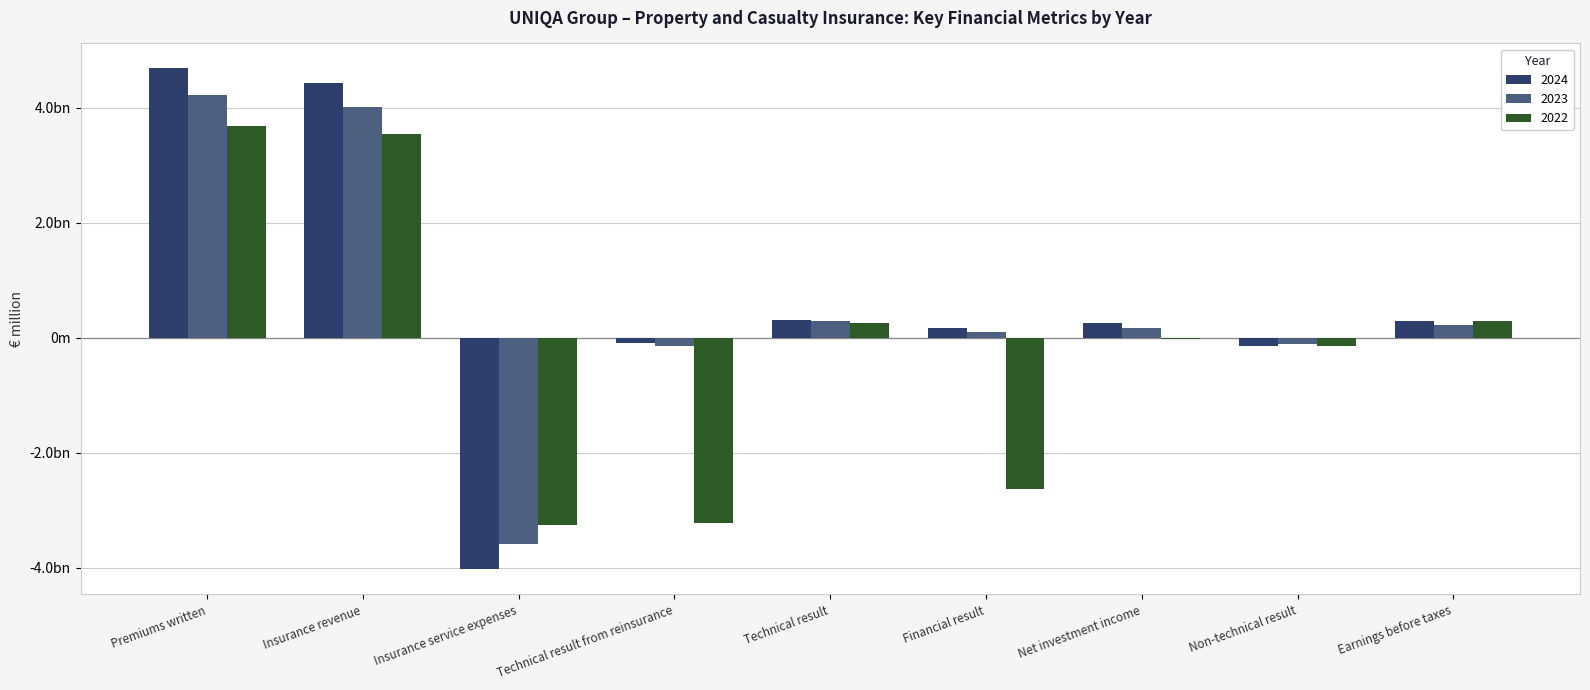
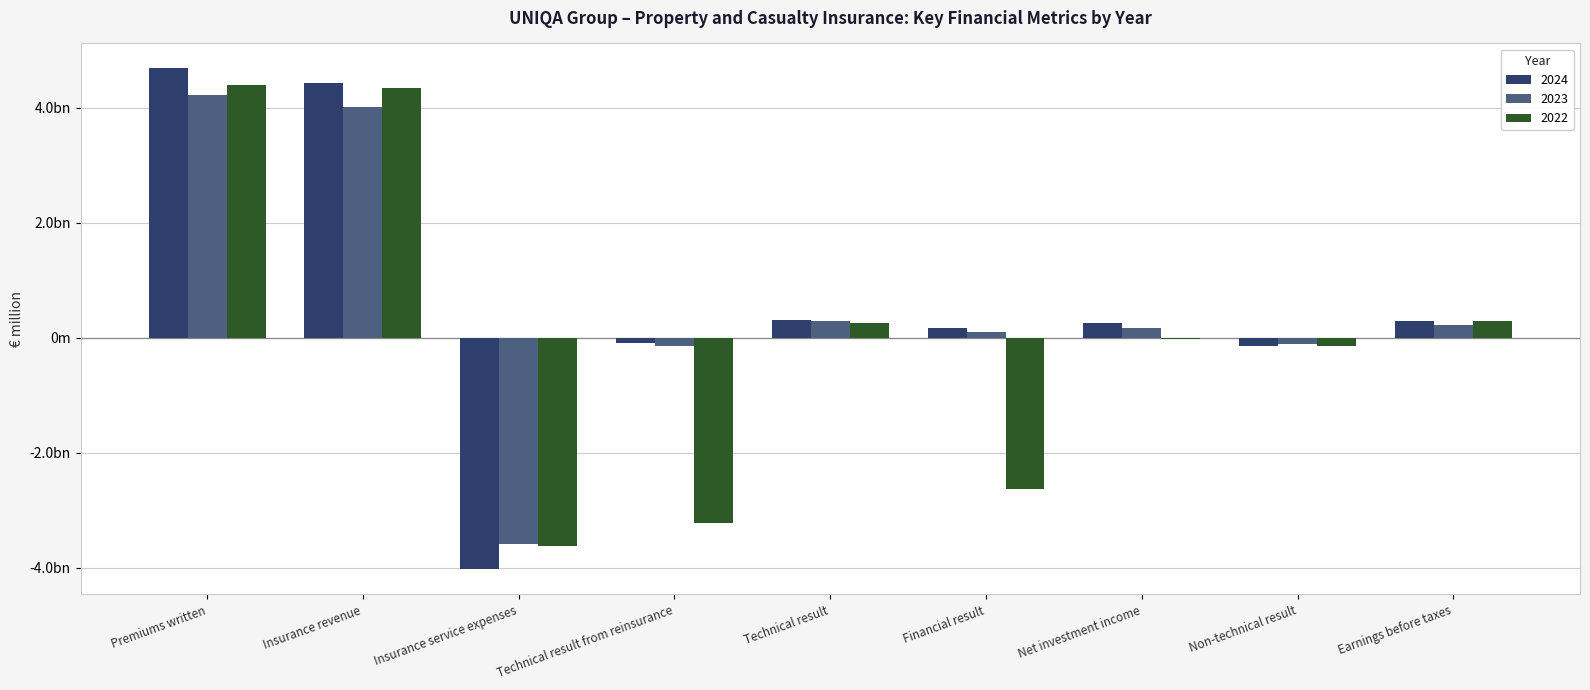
2022, Premiums written: 3700000000 -> 4400000000
2022, Insurance revenue: 3500000000 -> 4300000000
2022, Insurance service expenses: -3300000000 -> -3600000000
